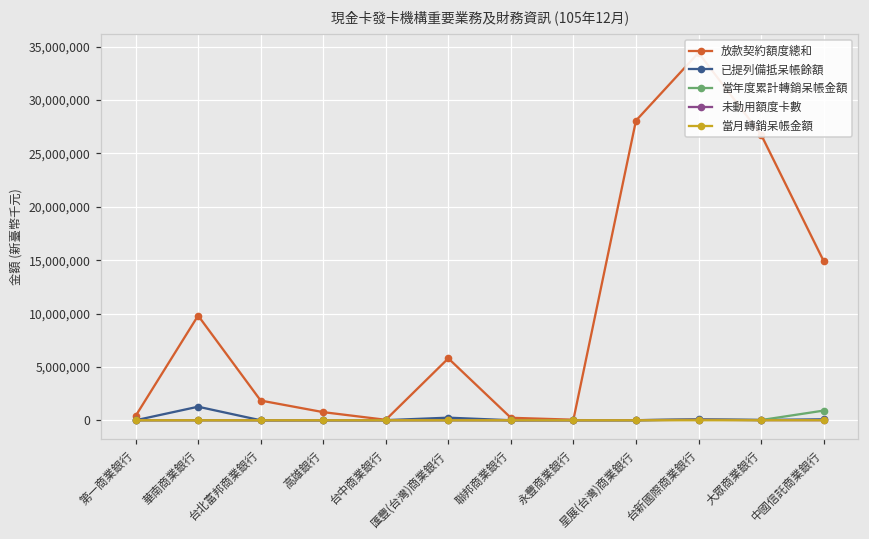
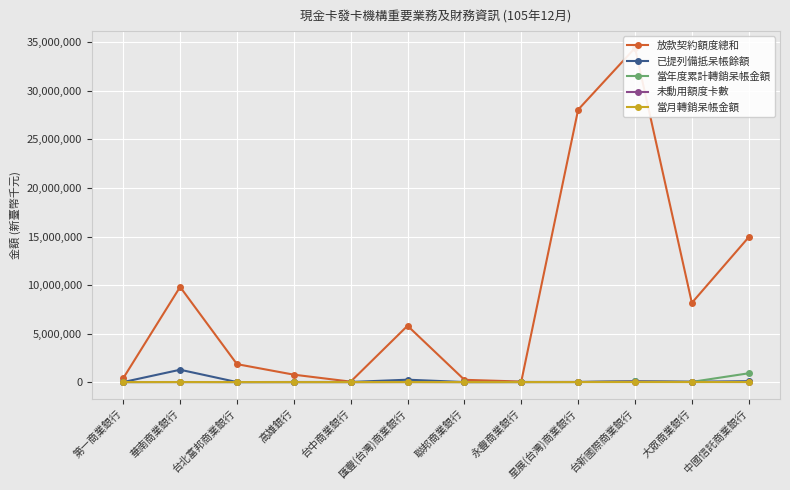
放款契約額度總和, 大眾商業銀行: 27,000,000 -> 8,000,000
